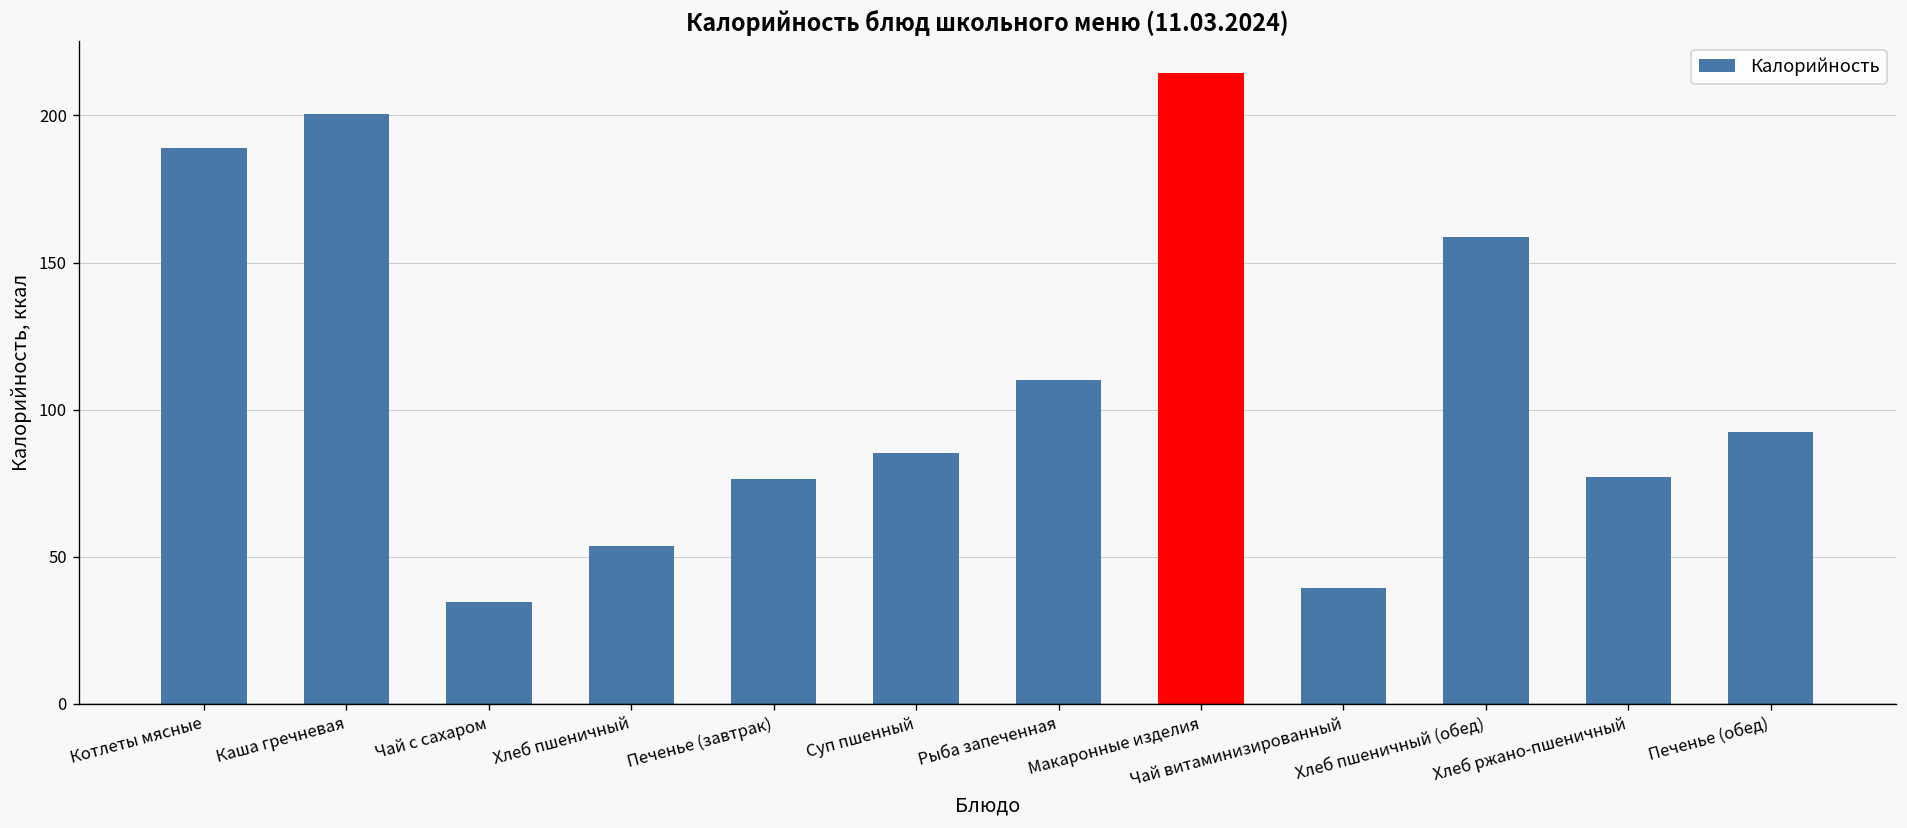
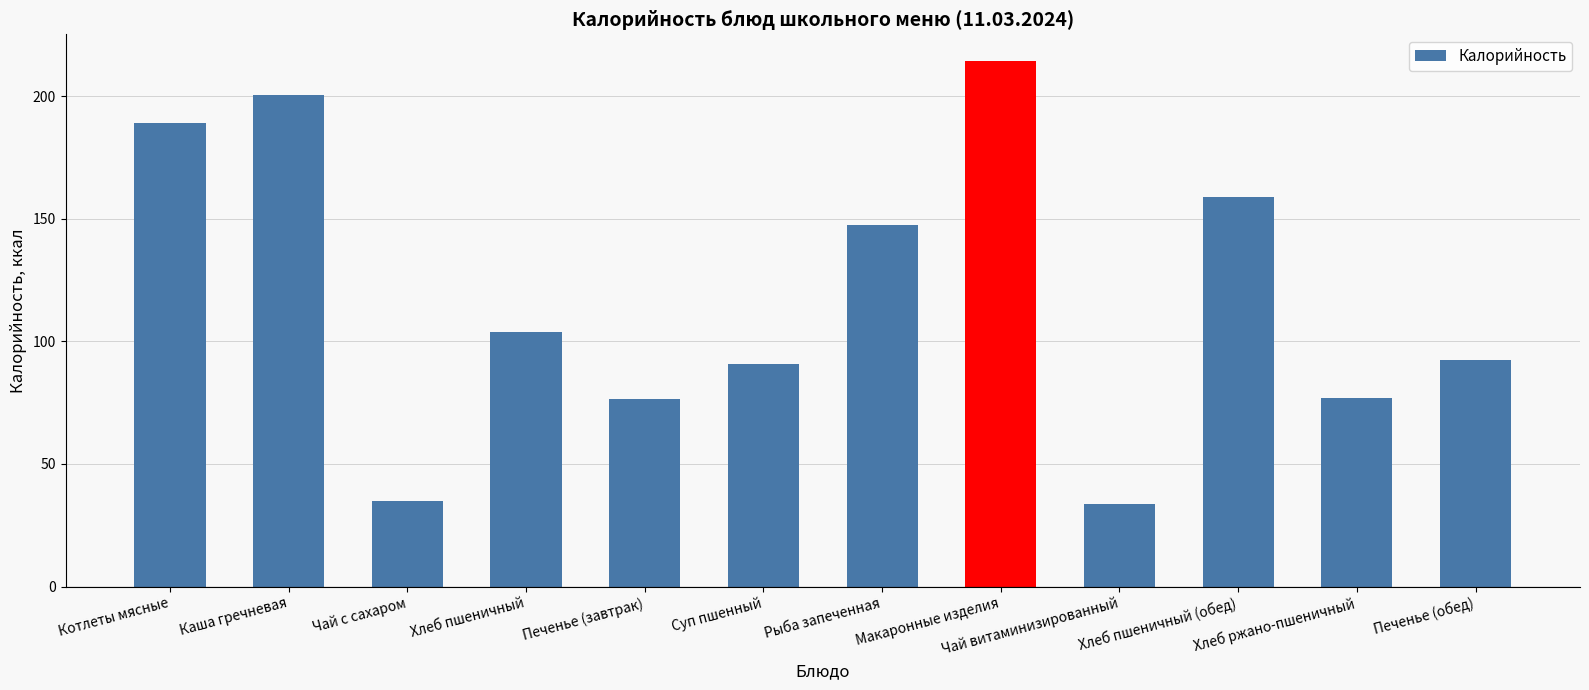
Хлеб пшеничный: 54 -> 104
Суп пшенный: 85 -> 91
Рыба запеченная: 110 -> 147
Чай витаминизированный: 39 -> 34
